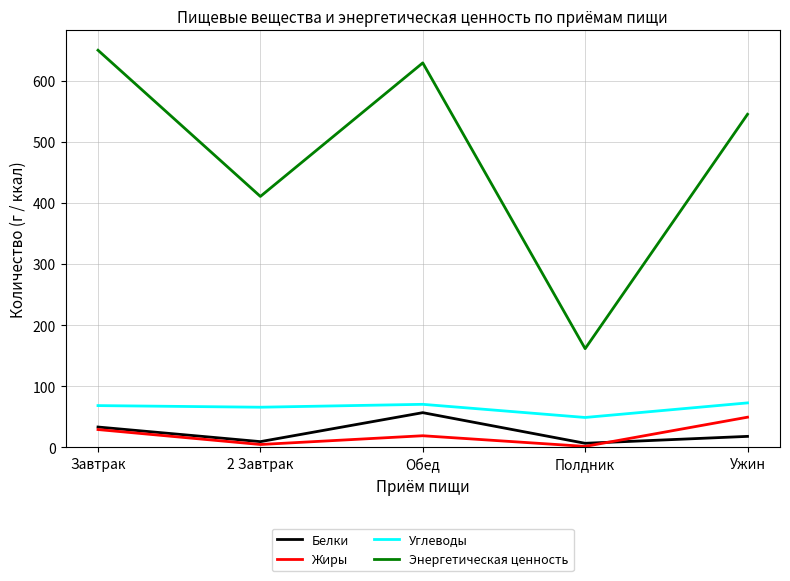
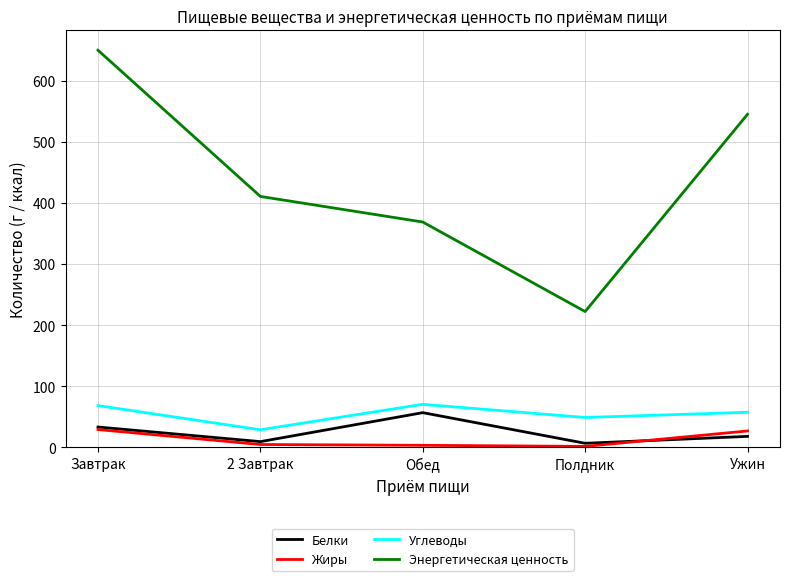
Углеводы, 2 Завтрак: 70 -> 30
Жиры, Обед: 20 -> 0
Энергетическая ценность, Обед: 630 -> 370
Энергетическая ценность, Полдник: 160 -> 220
Жиры, Ужин: 50 -> 30
Углеводы, Ужин: 70 -> 60
